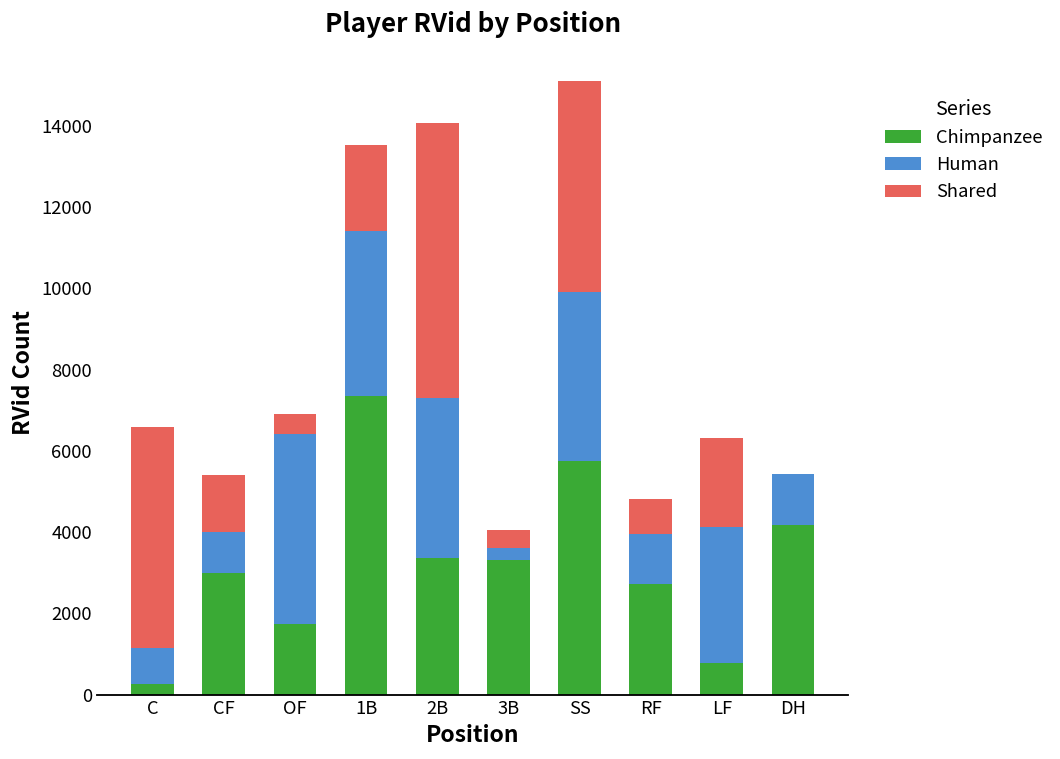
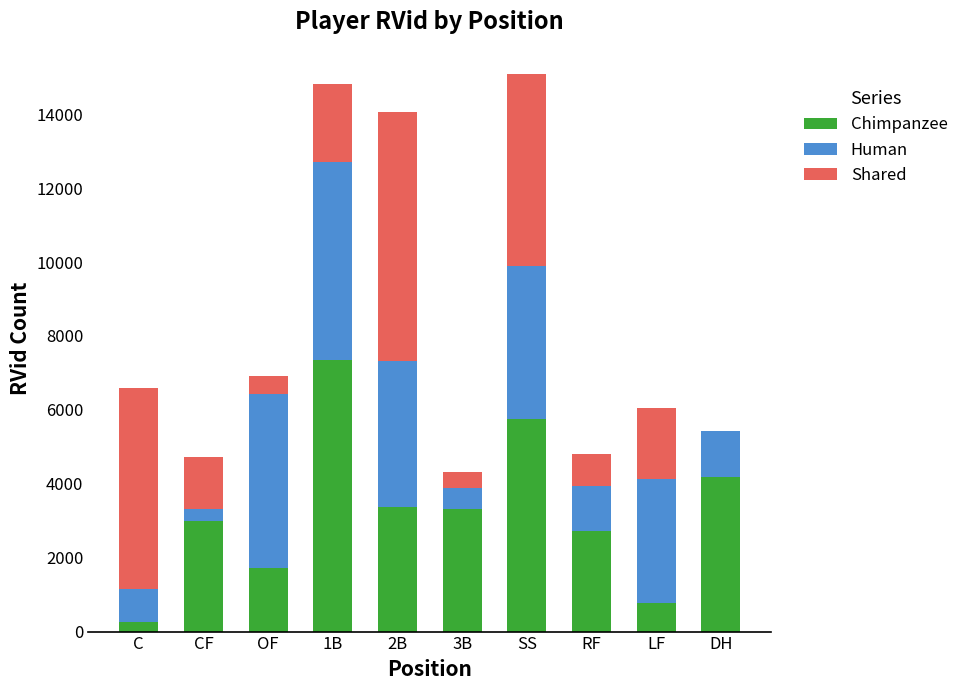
Human, CF: 1000 -> 300
Human, 1B: 4100 -> 5400
Human, 3B: 300 -> 600
Shared, LF: 2200 -> 1900
